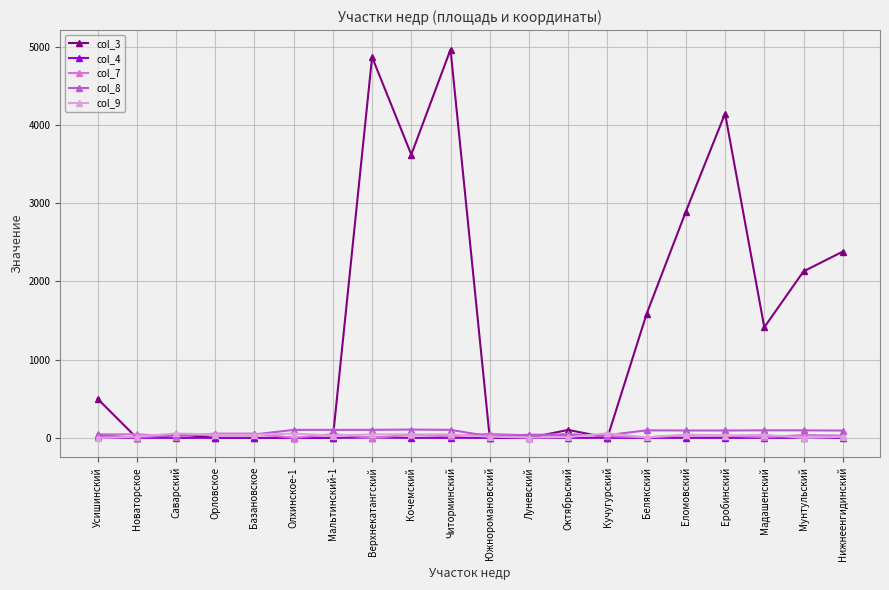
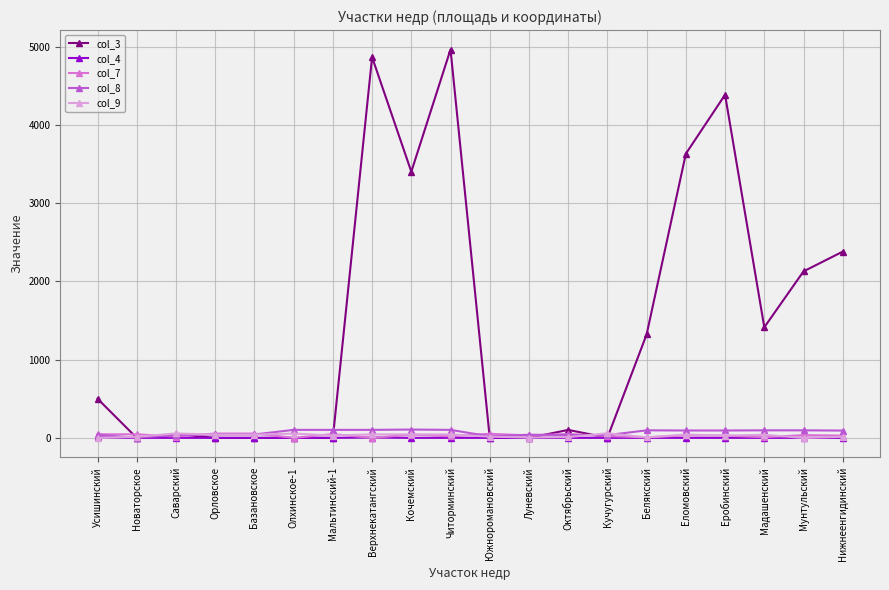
col_3, Кочемский: 3600 -> 3400
col_3, Белякский: 1600 -> 1300
col_3, Еломовский: 2900 -> 3600
col_3, Еробинский: 4100 -> 4400
